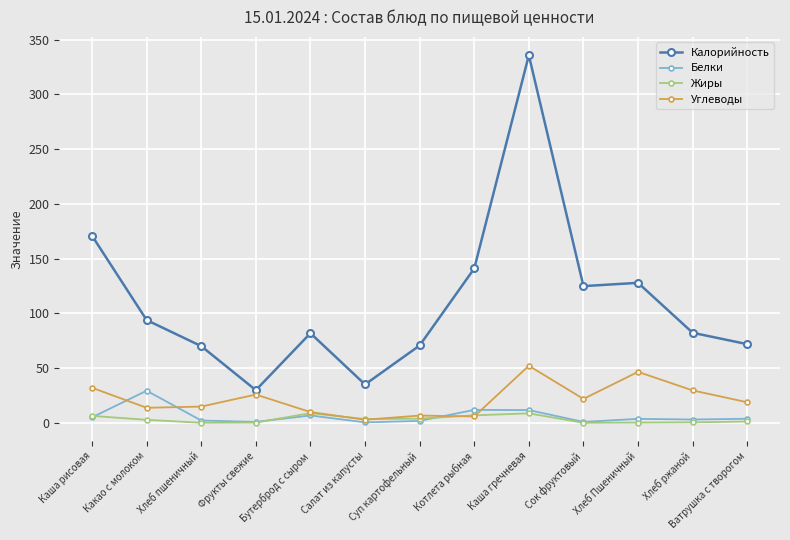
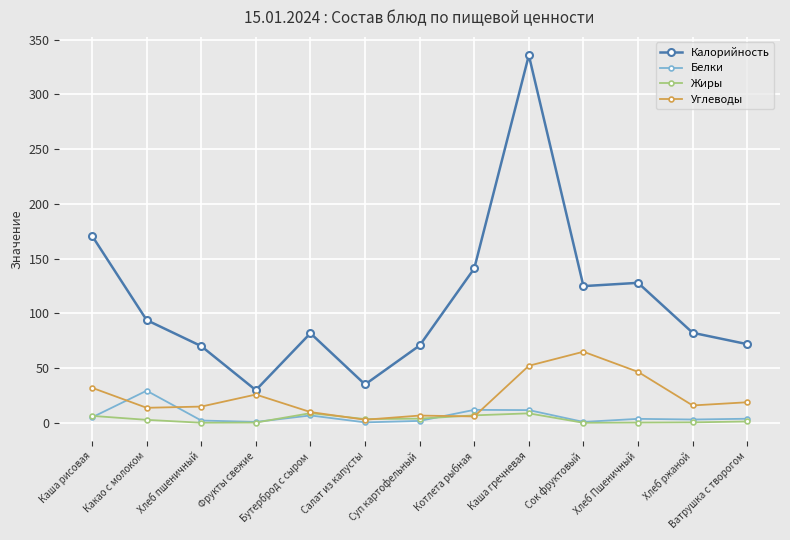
Углеводы, Сок фруктовый: 22 -> 65
Углеводы, Хлеб ржаной: 30 -> 16
